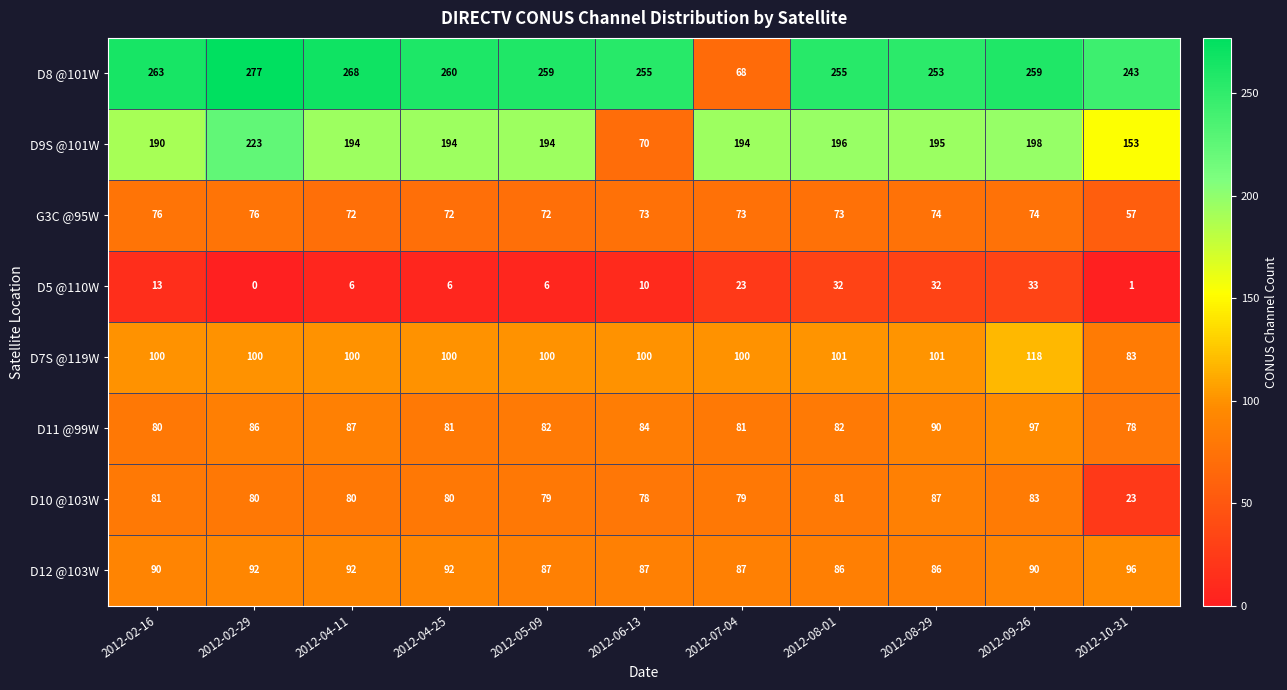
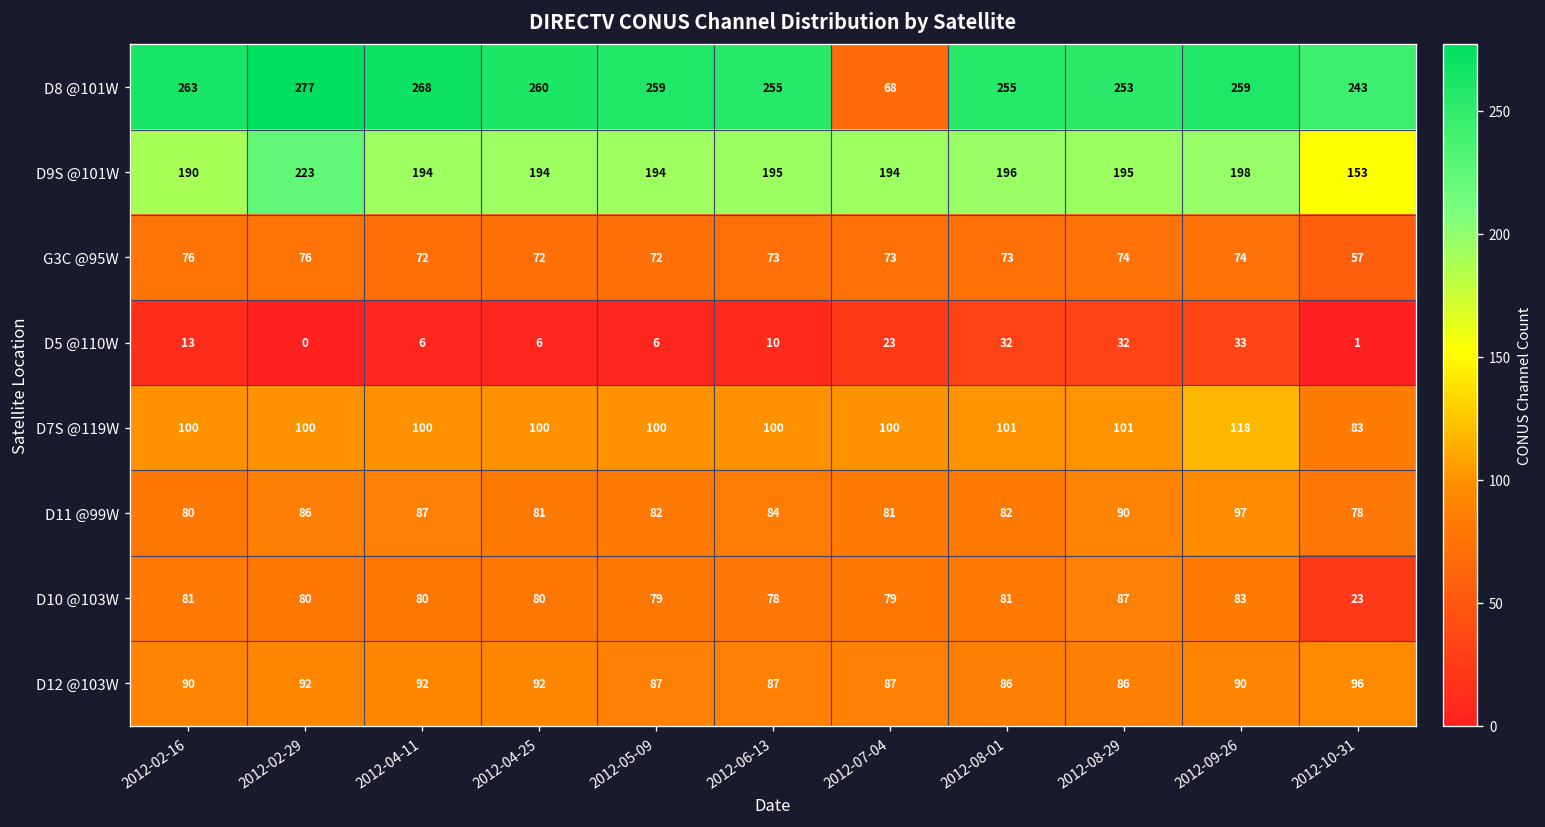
D9S @101W, 2012-06-13: 70 -> 195
